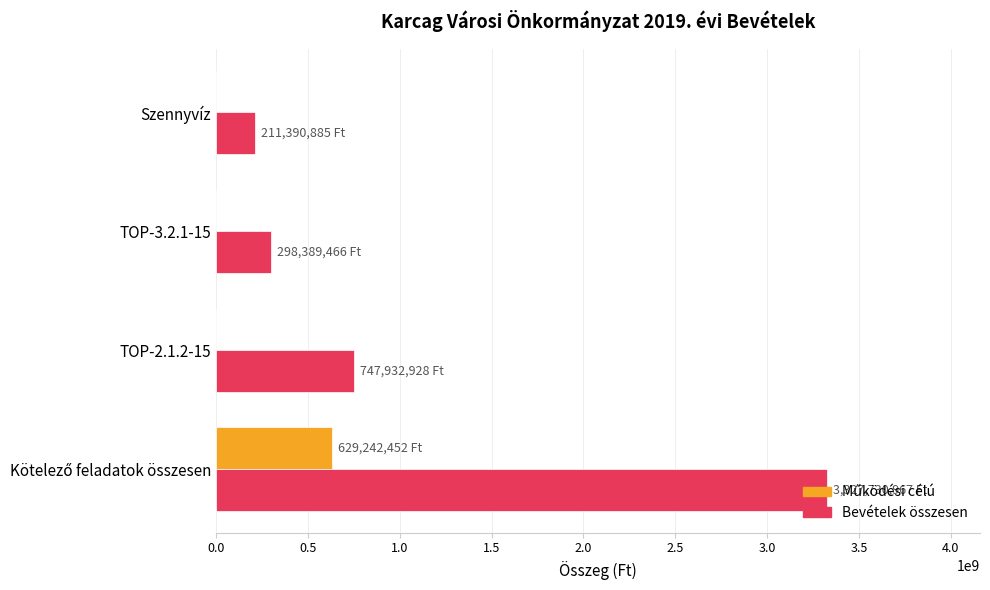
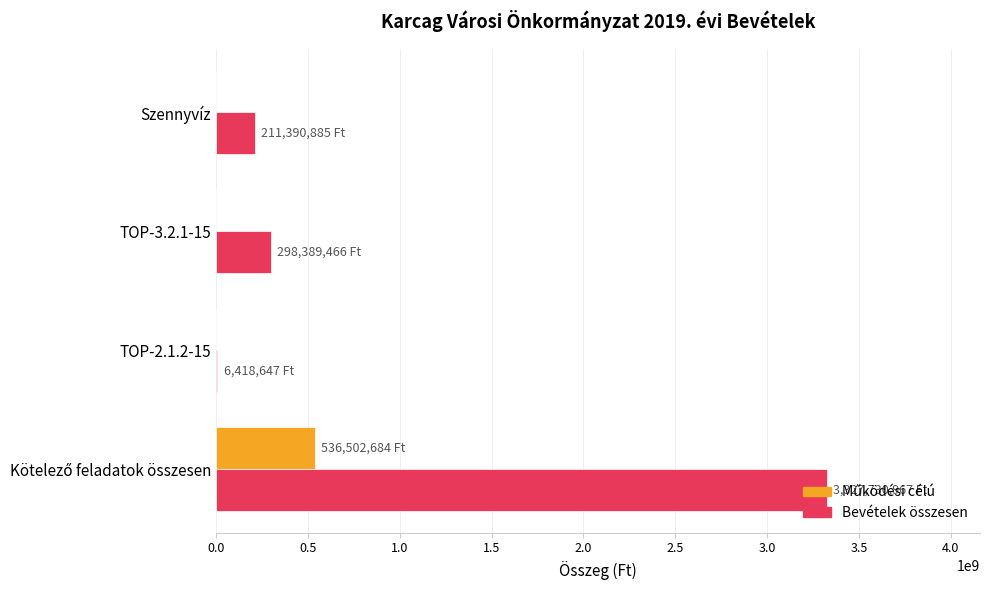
Bevételek összesen, TOP-2.1.2-15: 747,932,928 -> 6,418,647
Működési célú, Kötelező feladatok összesen: 629,242,452 -> 536,502,684
